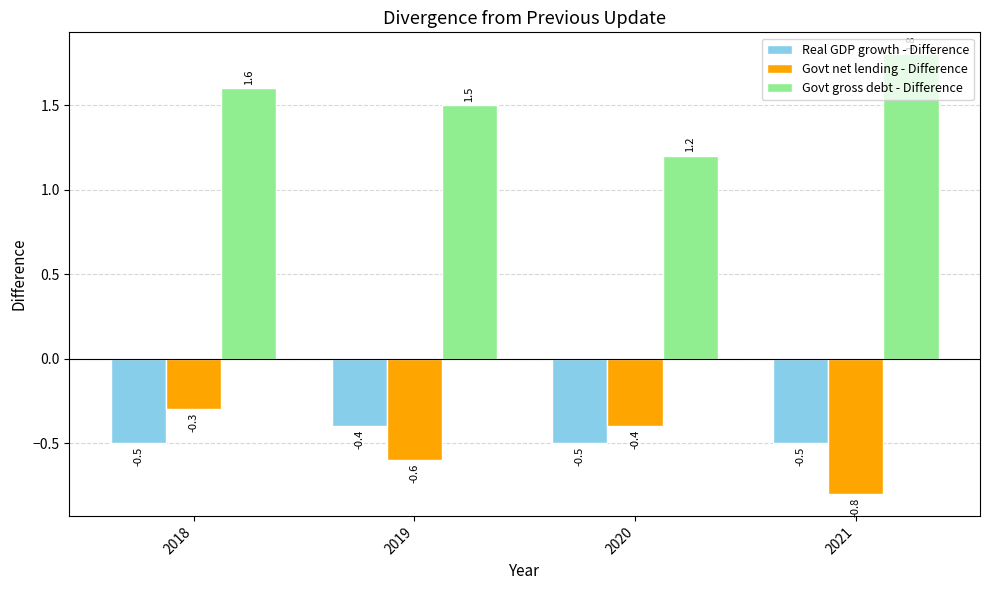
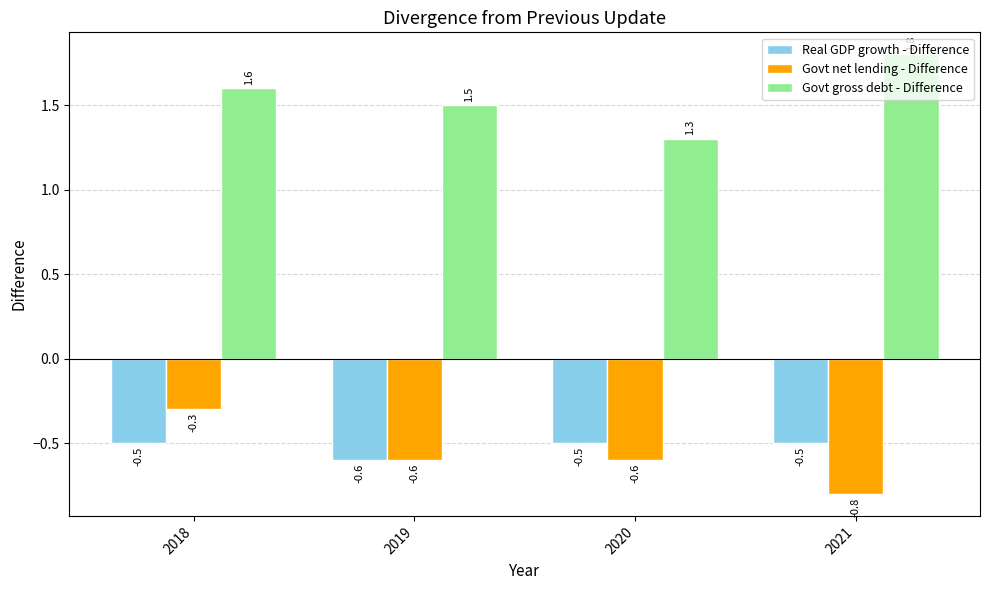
Real GDP growth - Difference, 2019: -0.4 -> -0.6
Govt net lending - Difference, 2020: -0.4 -> -0.6
Govt gross debt - Difference, 2020: 1.2 -> 1.3
